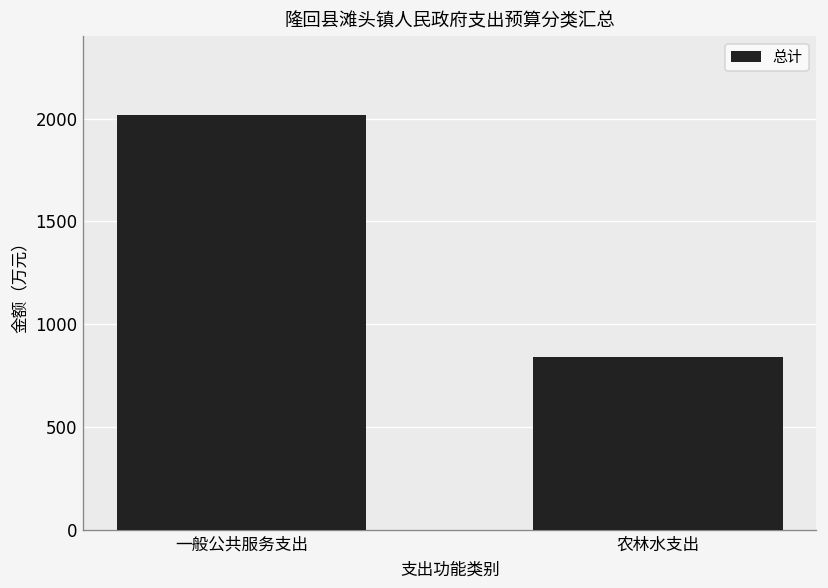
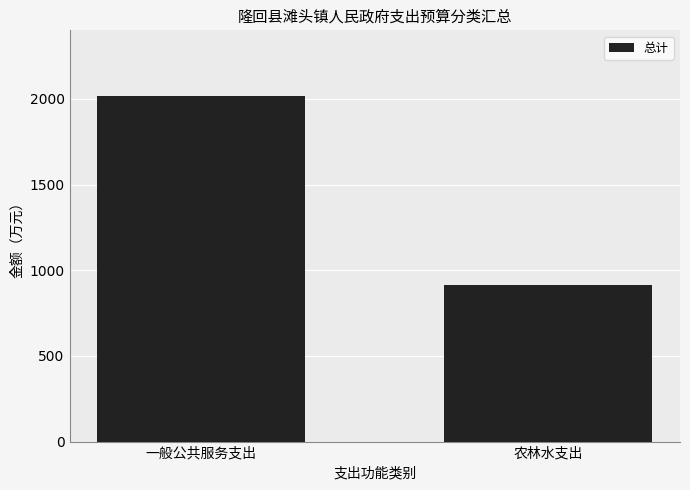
农林水支出: 840 -> 910
